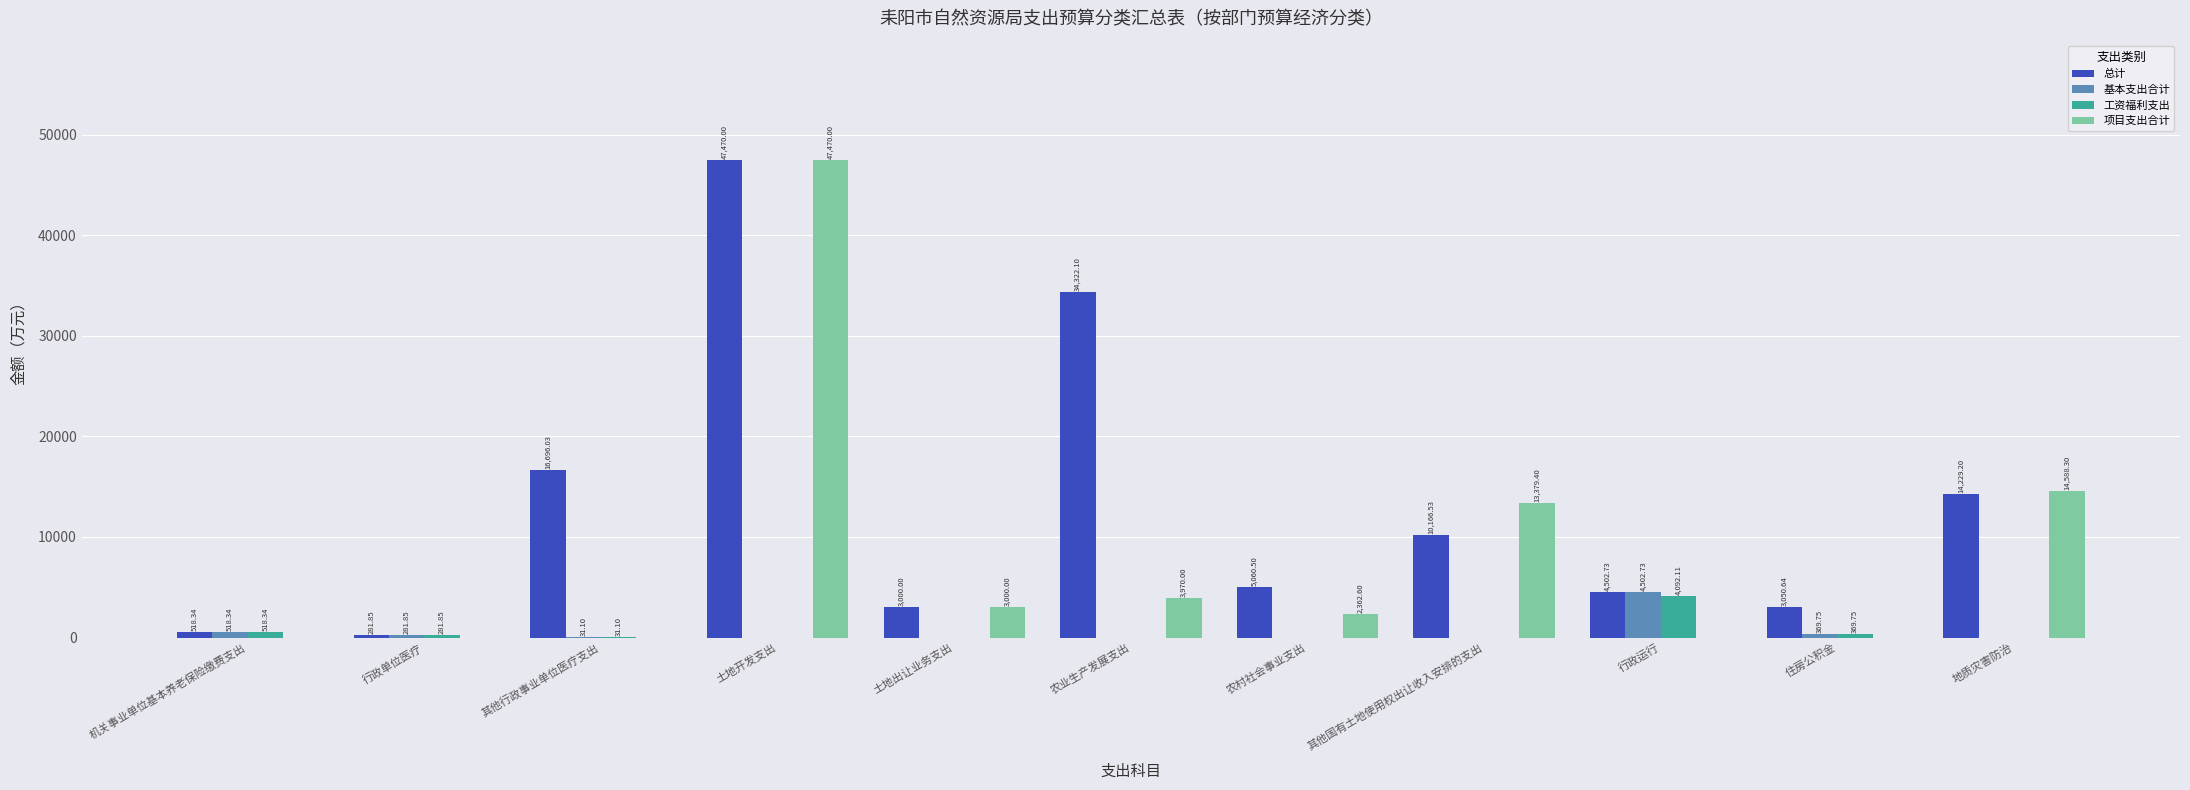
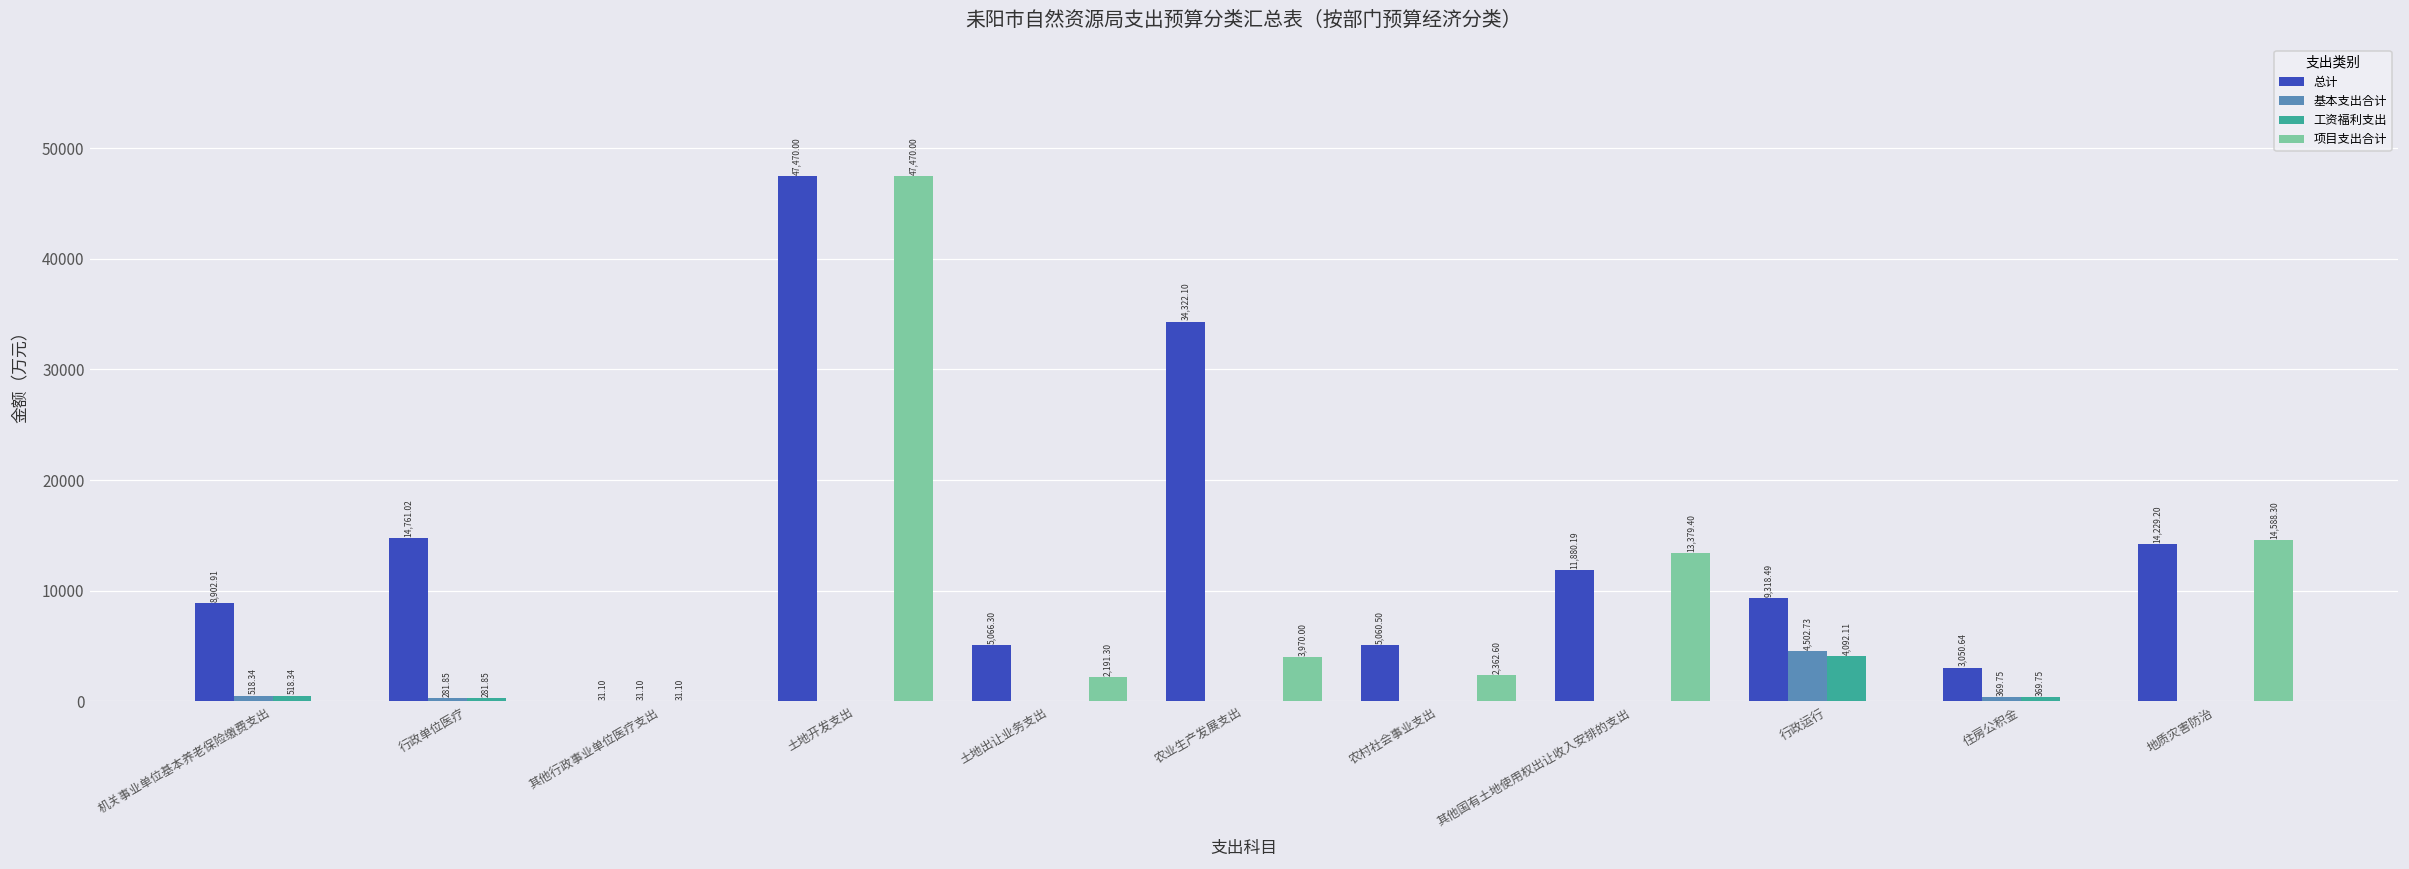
总计, 机关事业单位基本养老保险缴费支出: 518.34 -> 8,902.91
总计, 行政单位医疗: 281.85 -> 14,761.02
总计, 其他行政事业单位医疗支出: 16,696.03 -> 31.10
总计, 土地出让业务支出: 3,000.00 -> 5,066.30
项目支出合计, 土地出让业务支出: 3,000.00 -> 2,191.30
总计, 其他国有土地使用权出让收入安排的支出: 10,166.53 -> 11,880.19
总计, 行政运行: 4,502.73 -> 9,318.49
